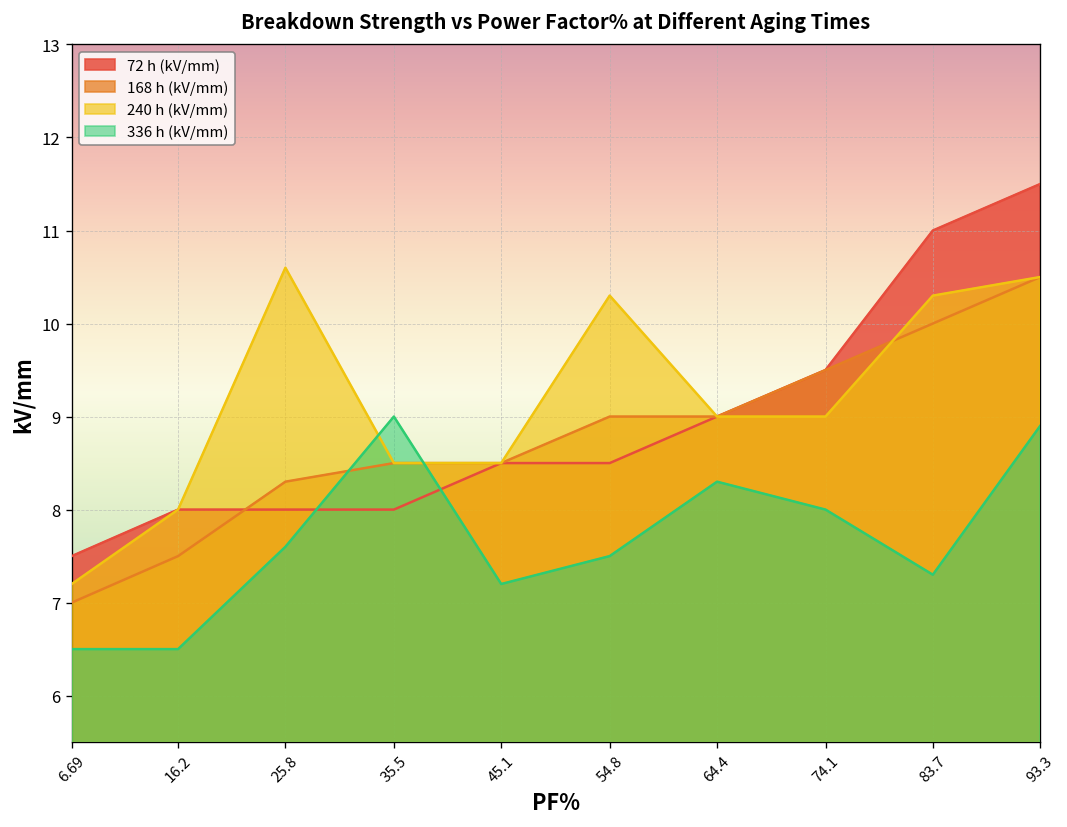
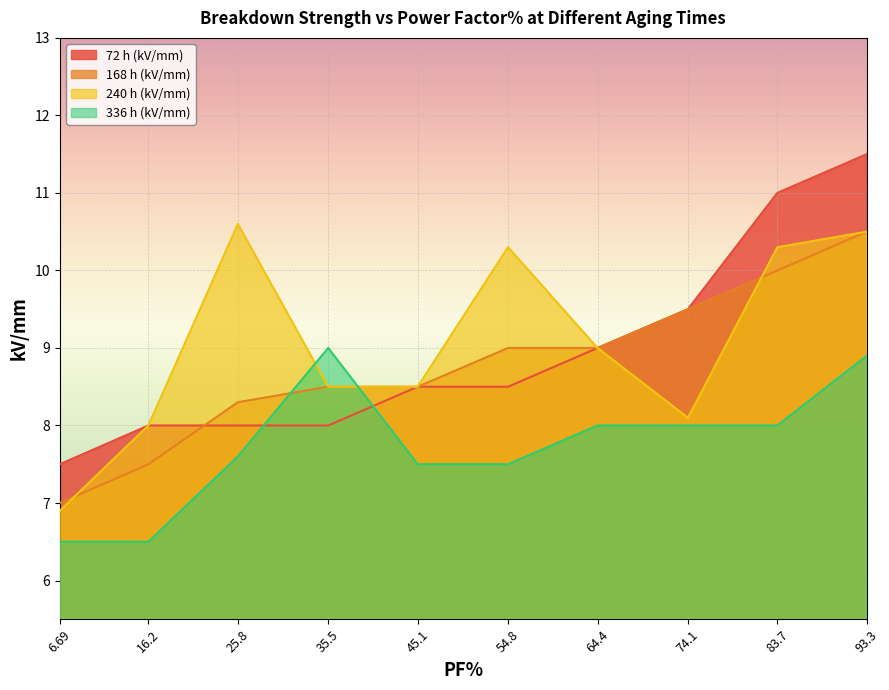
240 h (kV/mm), 6.69: 7.2 -> 6.9
336 h (kV/mm), 45.1: 7.2 -> 7.5
336 h (kV/mm), 64.4: 8.3 -> 8.0
240 h (kV/mm), 74.1: 9.0 -> 8.1
336 h (kV/mm), 83.7: 7.3 -> 8.0
